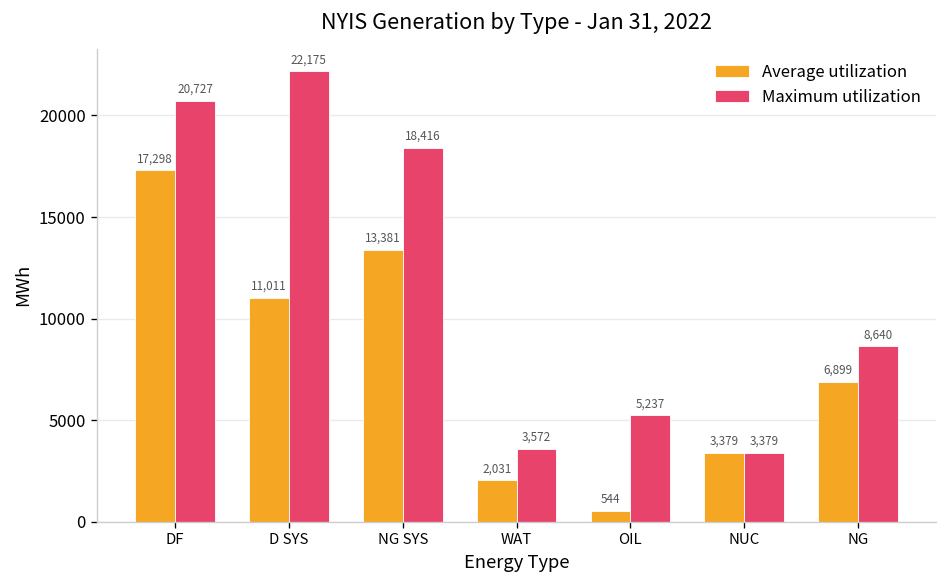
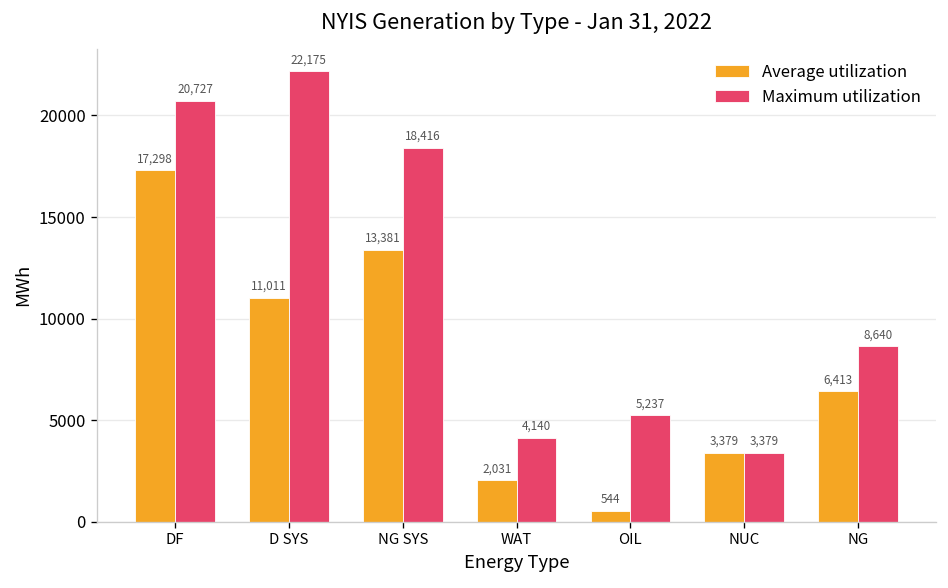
Maximum utilization, WAT: 3,572 -> 4,140
Average utilization, NG: 6,899 -> 6,413
